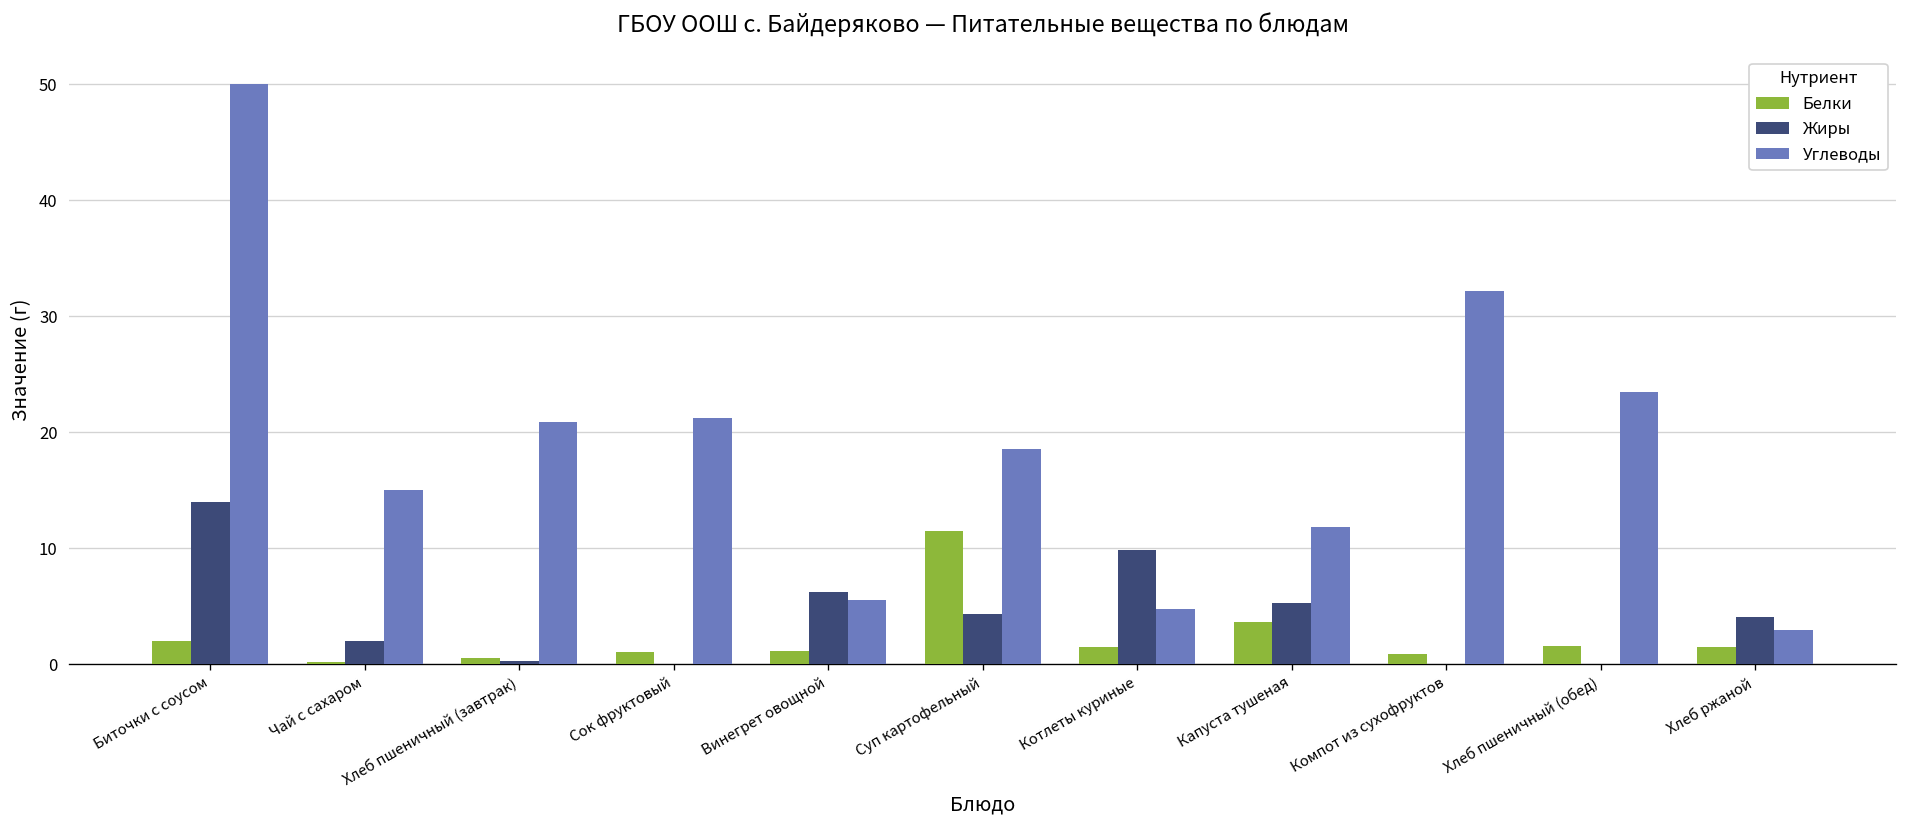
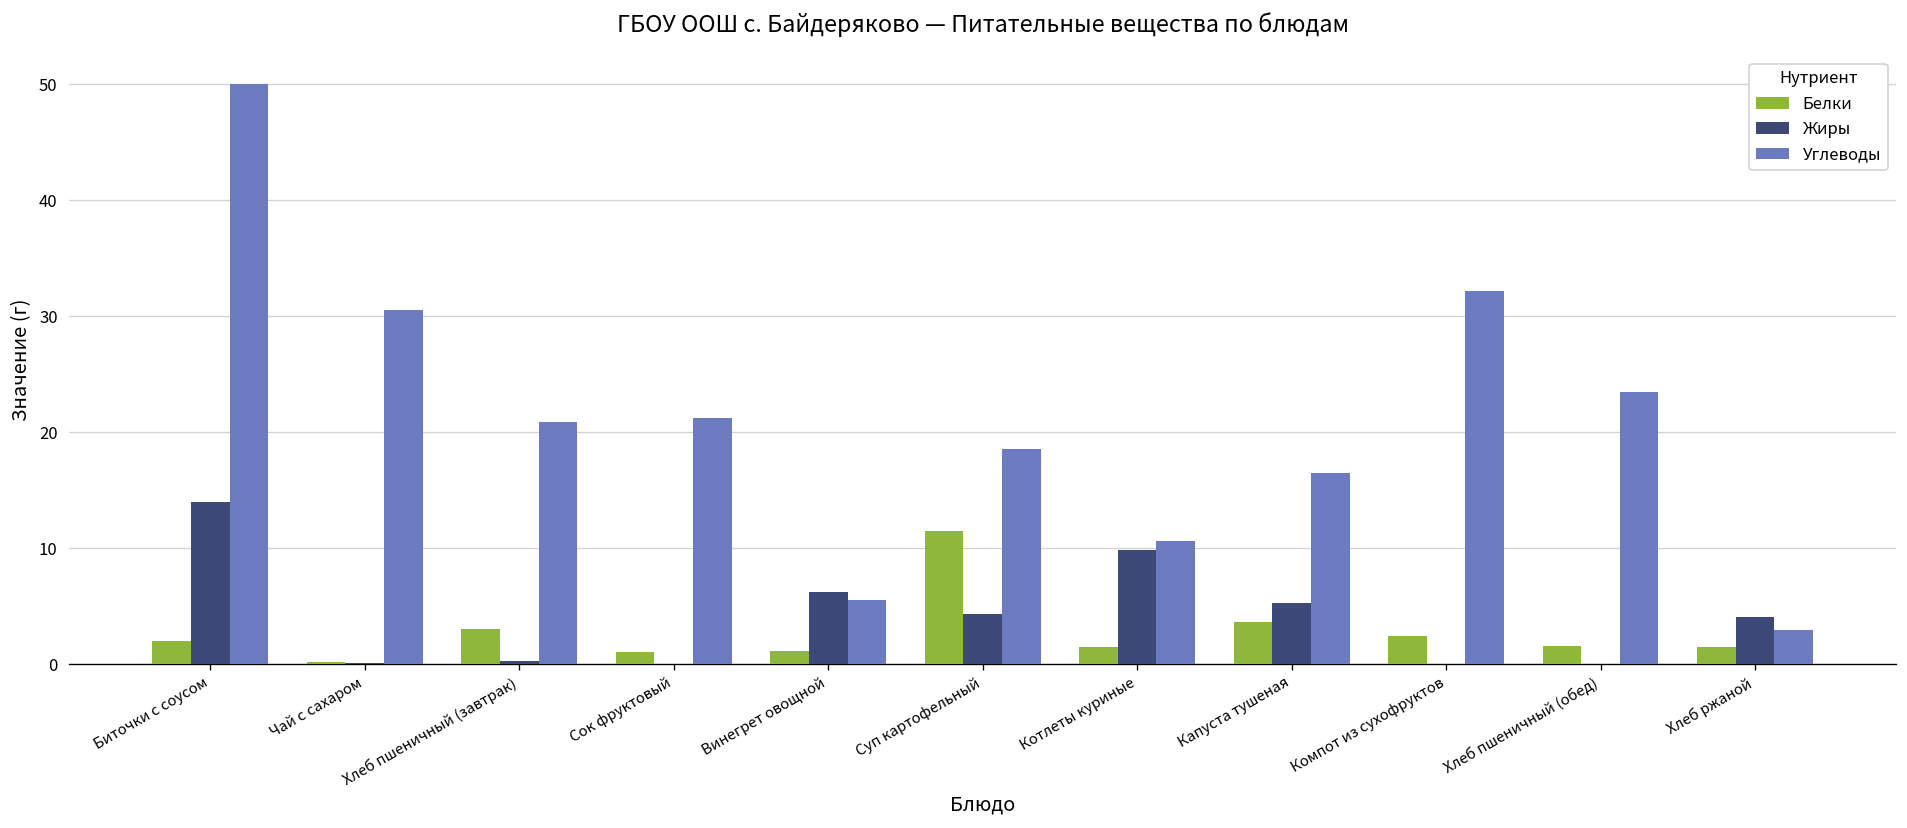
Жиры, Чай с сахаром: 2 -> 0
Углеводы, Чай с сахаром: 15 -> 31
Белки, Хлеб пшеничный (завтрак): 0 -> 3
Углеводы, Котлеты куриные: 5 -> 11
Углеводы, Капуста тушеная: 12 -> 17
Белки, Компот из сухофруктов: 1 -> 2
